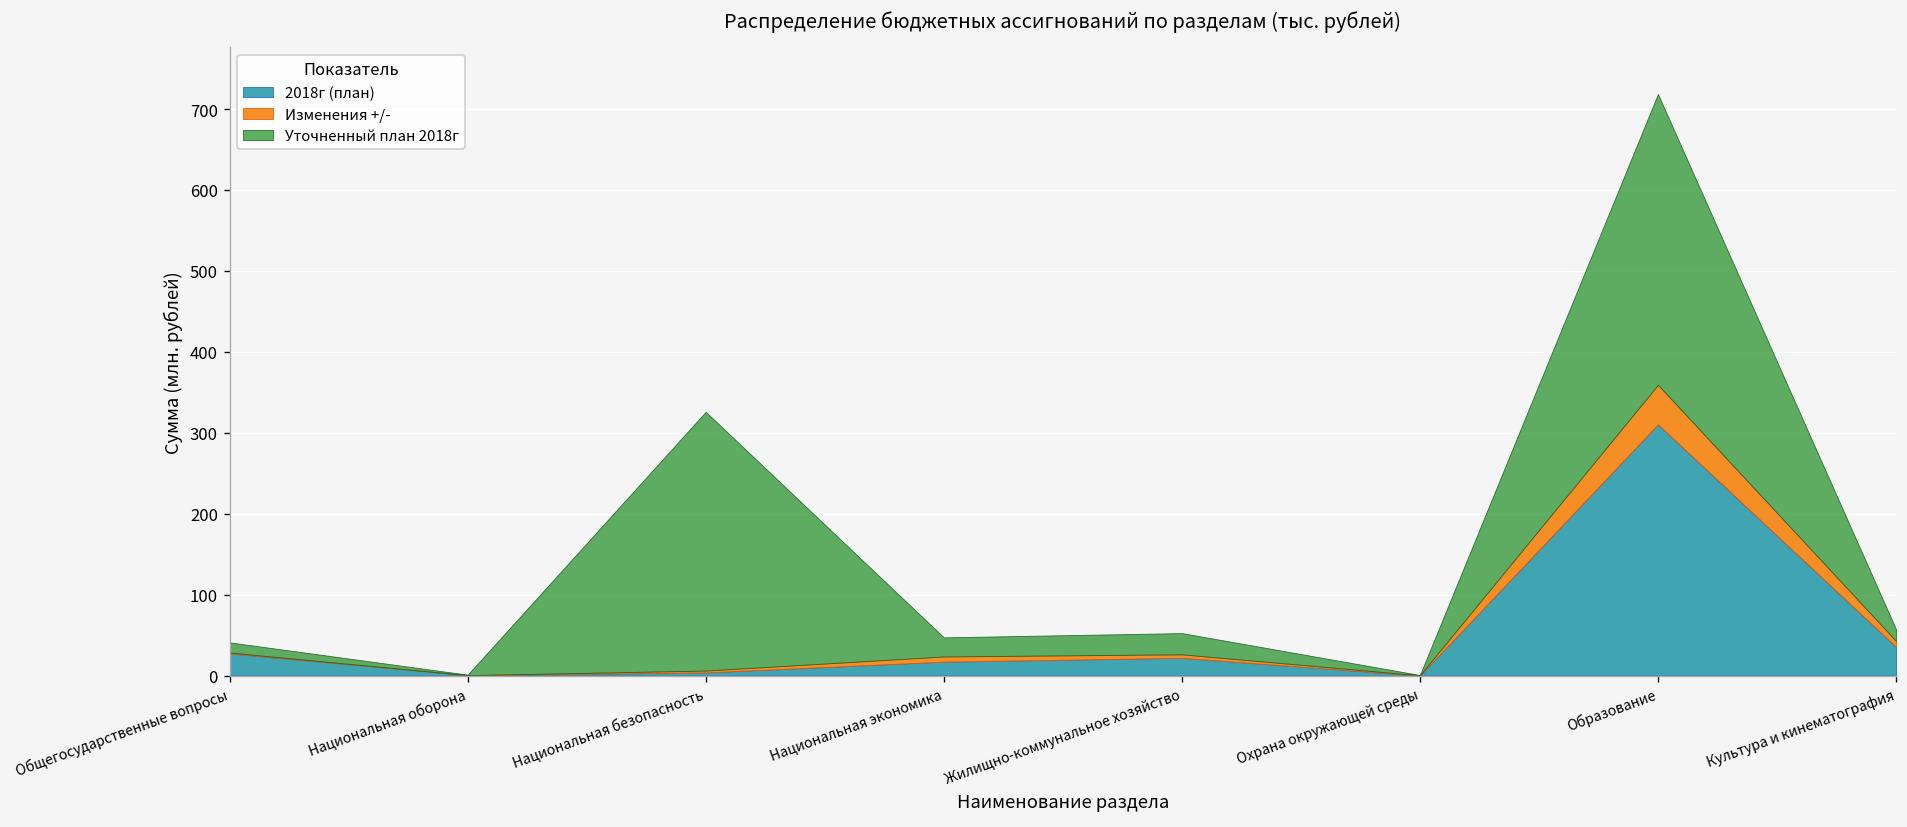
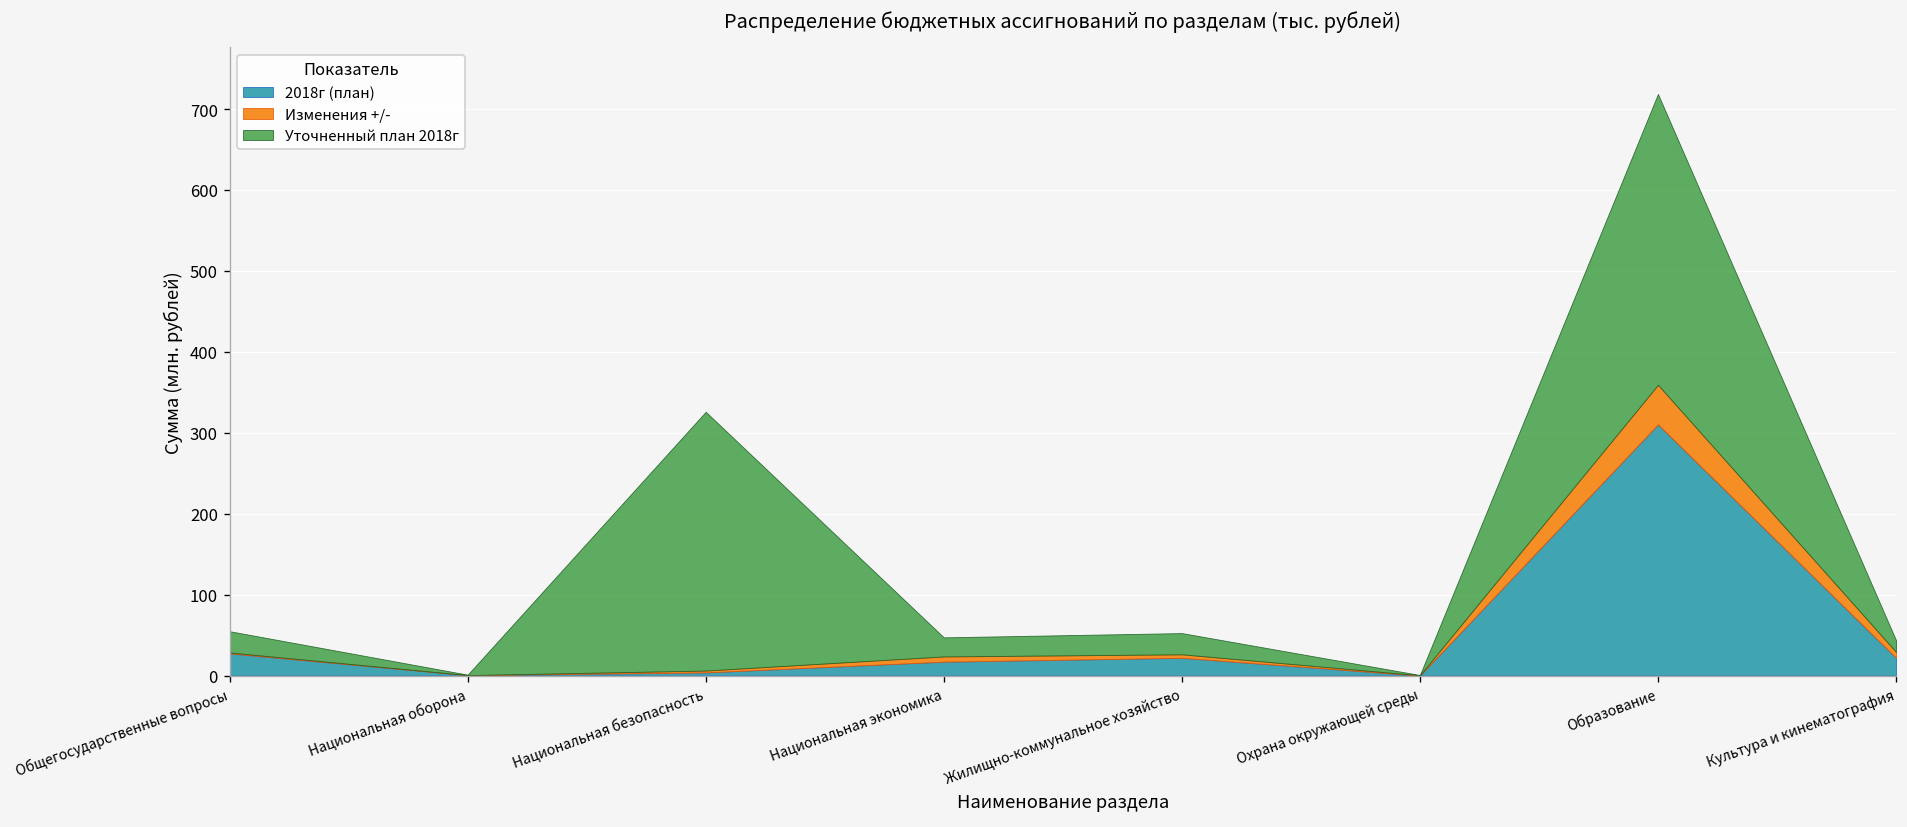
Уточненный план 2018г, Общегосударственные вопросы: 10 -> 30
2018г (план), Культура и кинематография: 40 -> 20
